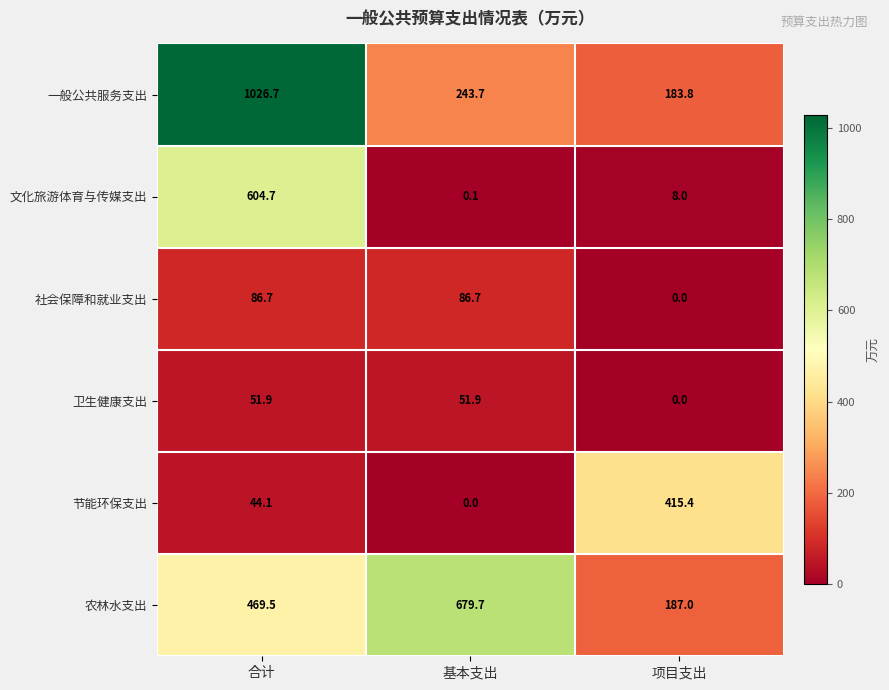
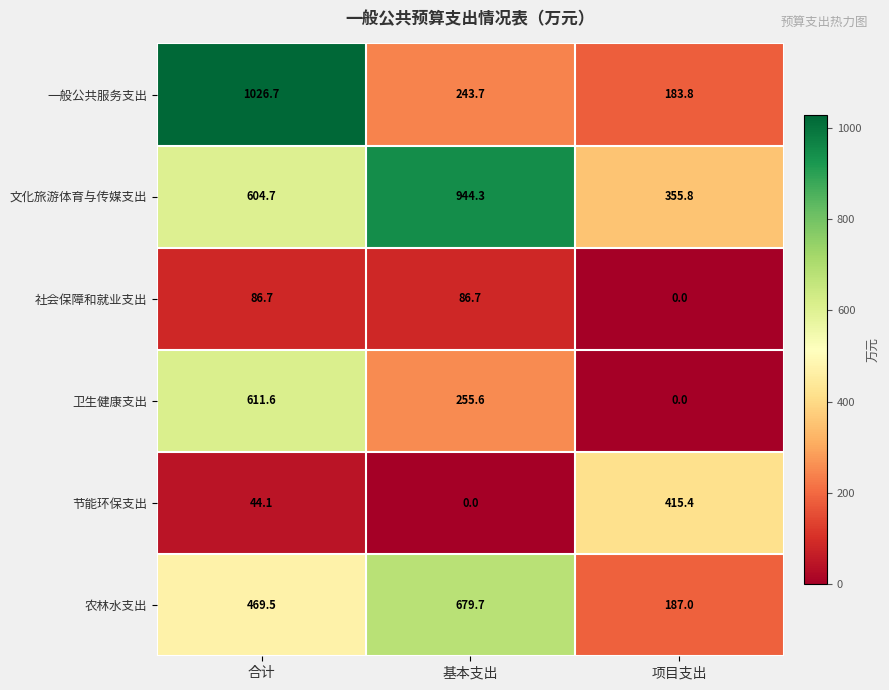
文化旅游体育与传媒支出, 基本支出: 0.1 -> 944.3
文化旅游体育与传媒支出, 项目支出: 8.0 -> 355.8
卫生健康支出, 合计: 51.9 -> 611.6
卫生健康支出, 基本支出: 51.9 -> 255.6
